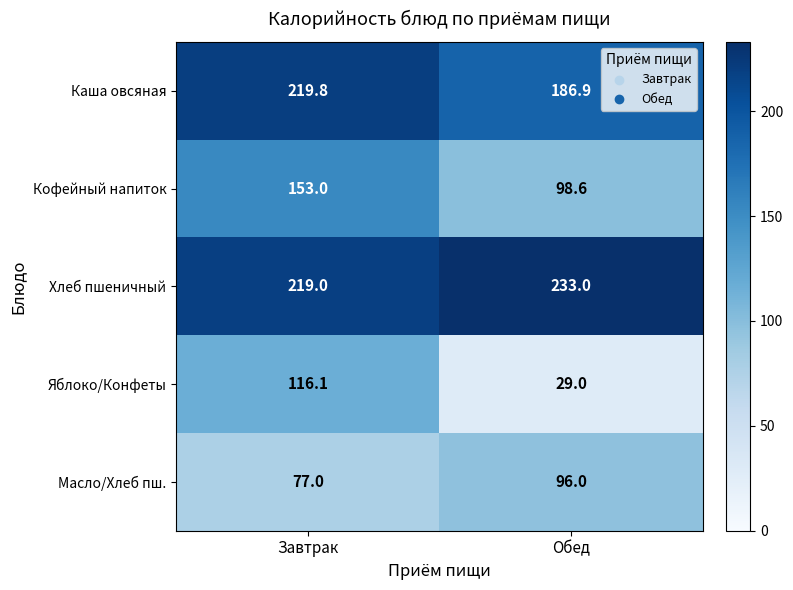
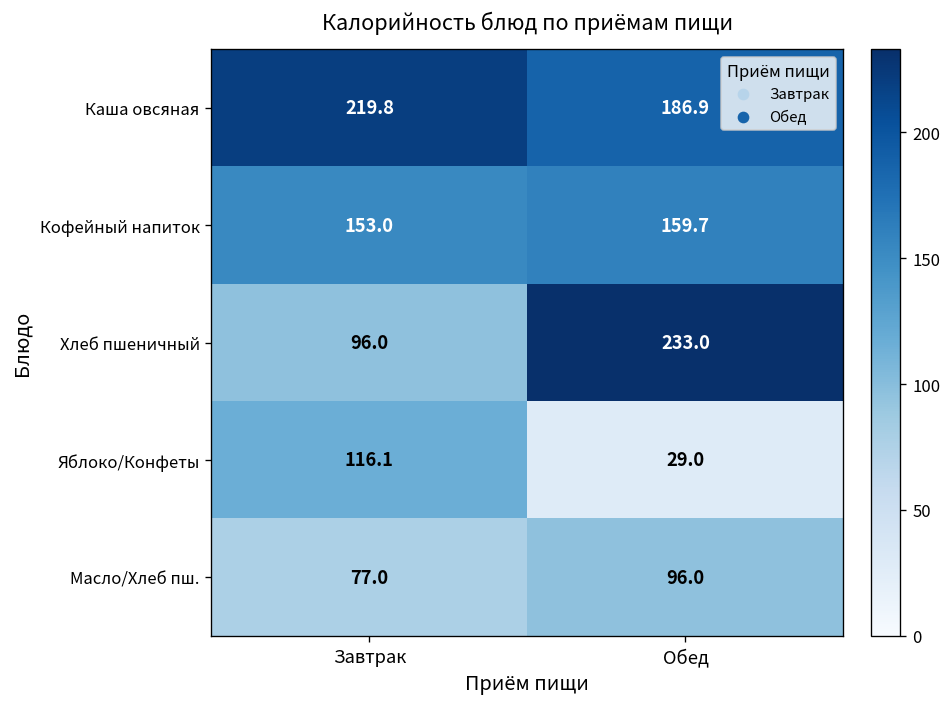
Кофейный напиток, Обед: 98.6 -> 159.7
Хлеб пшеничный, Завтрак: 219.0 -> 96.0
